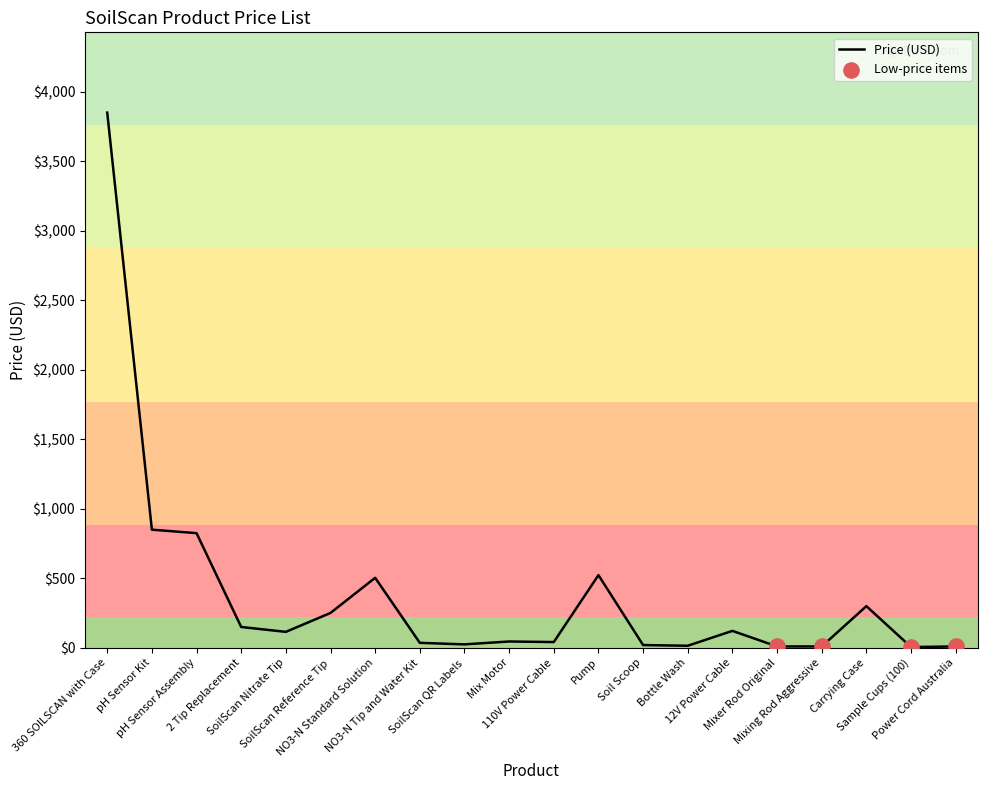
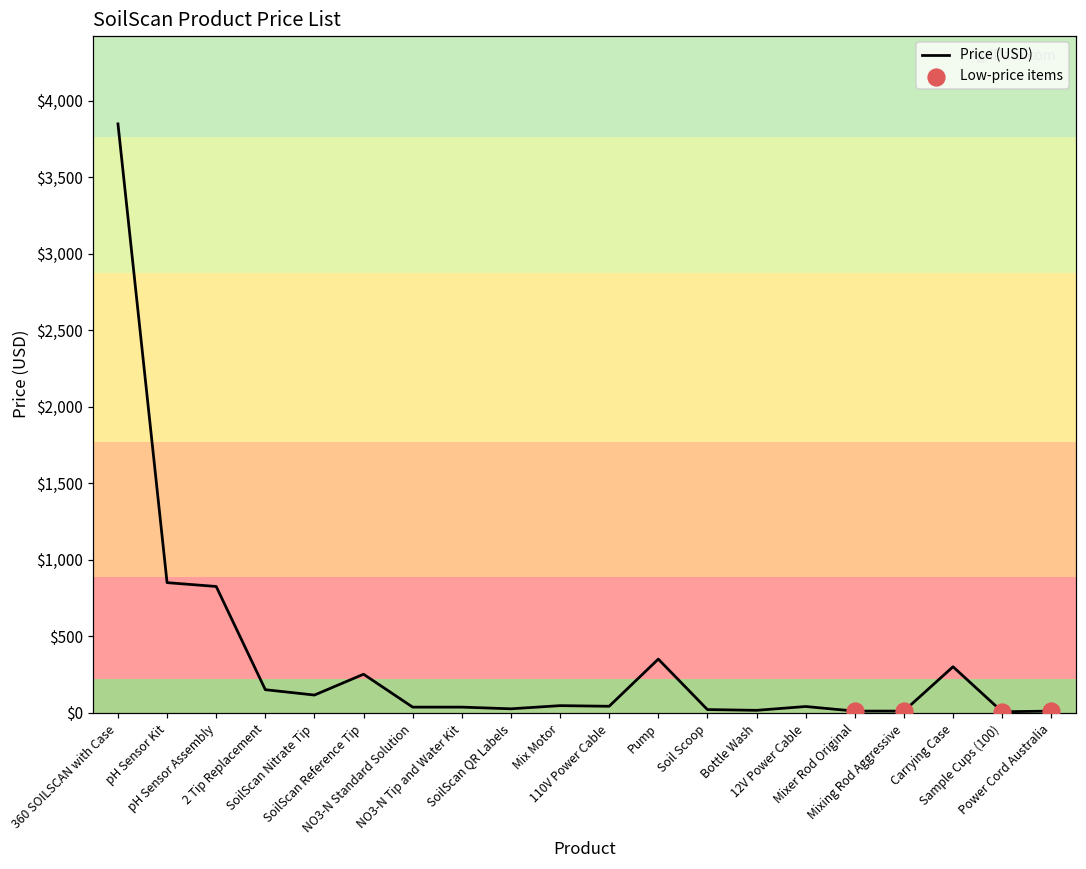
Price (USD), NO3-N Standard Solution: $500 -> $40
Price (USD), Pump: $520 -> $350
Price (USD), 12V Power Cable: $120 -> $40
